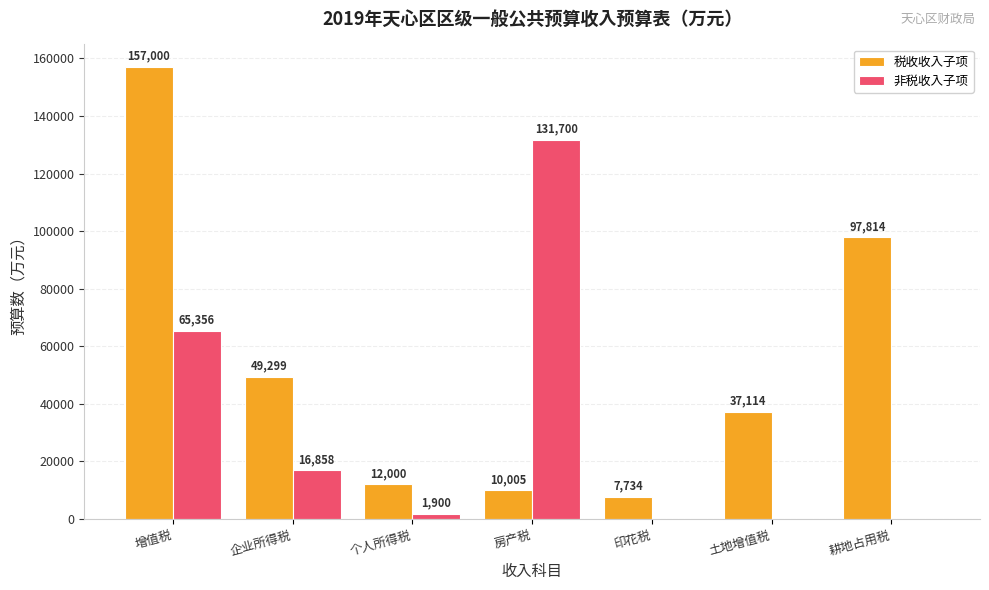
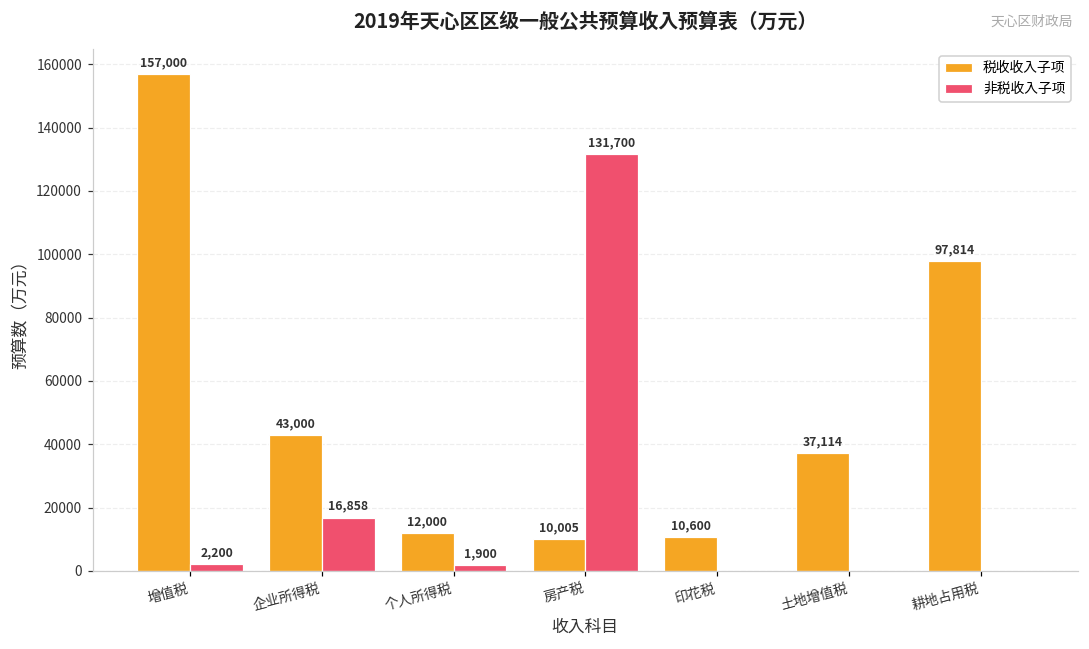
非税收入子项, 增值税: 65,356 -> 2,200
税收收入子项, 企业所得税: 49,299 -> 43,000
税收收入子项, 印花税: 7,734 -> 10,600
